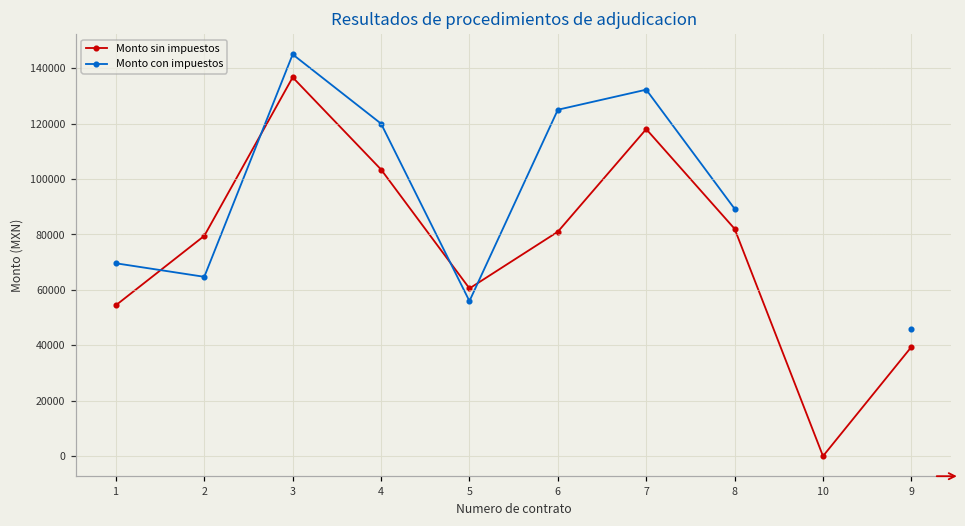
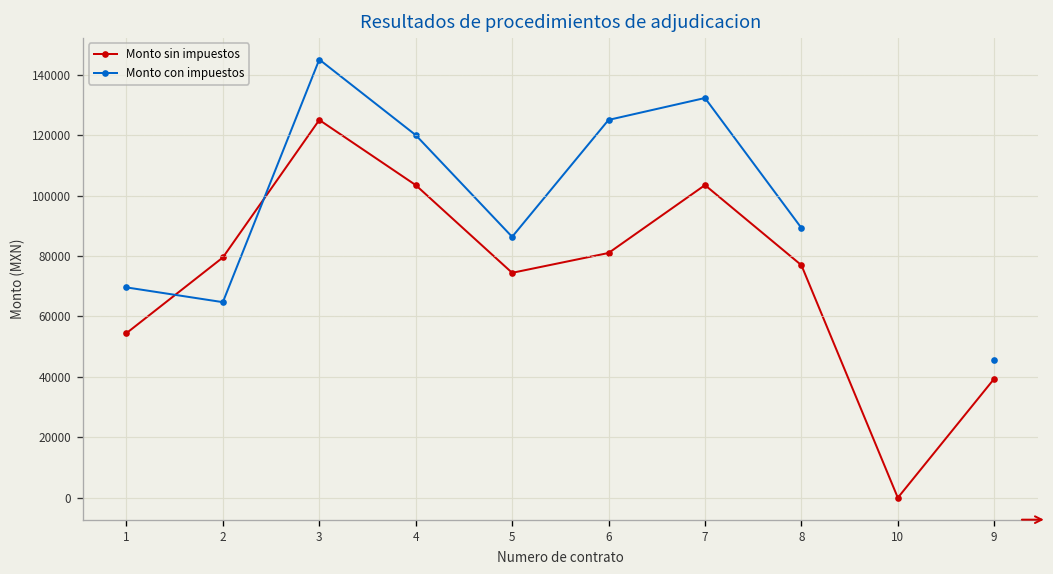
Monto sin impuestos, 3: 137000 -> 125000
Monto sin impuestos, 5: 61000 -> 74000
Monto con impuestos, 5: 56000 -> 86000
Monto sin impuestos, 7: 118000 -> 103000
Monto sin impuestos, 8: 82000 -> 77000
